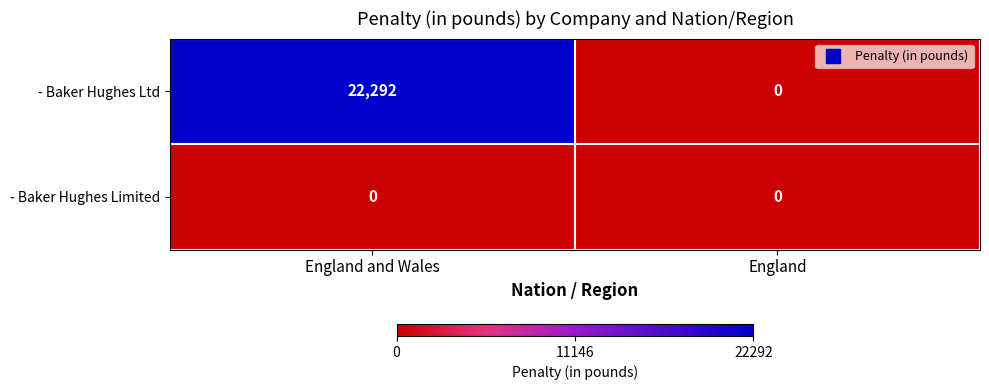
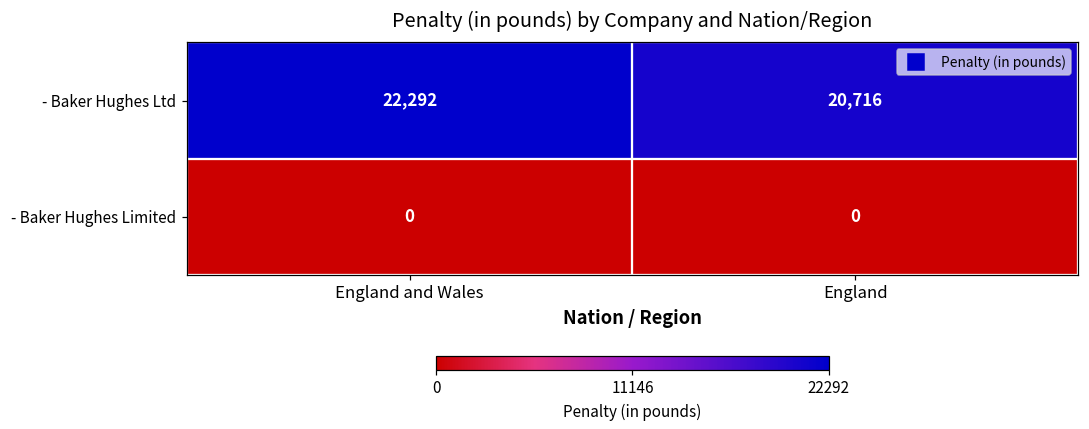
- Baker Hughes Ltd, England: 0 -> 20,716
